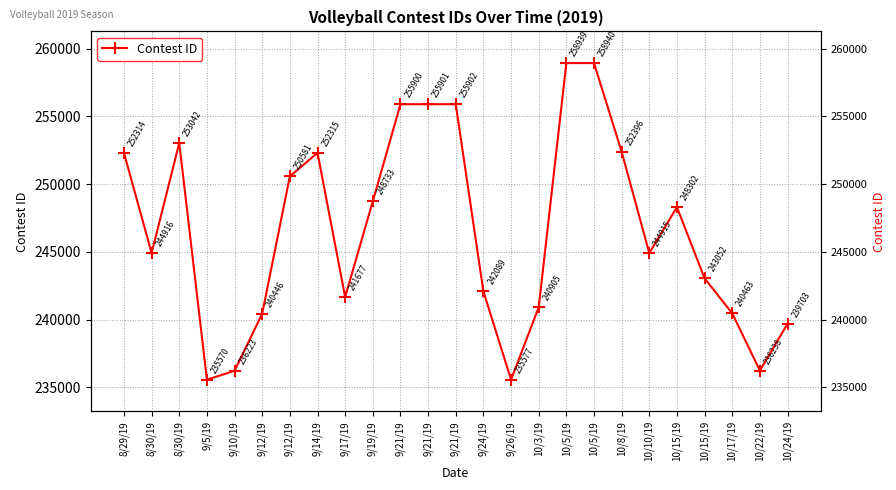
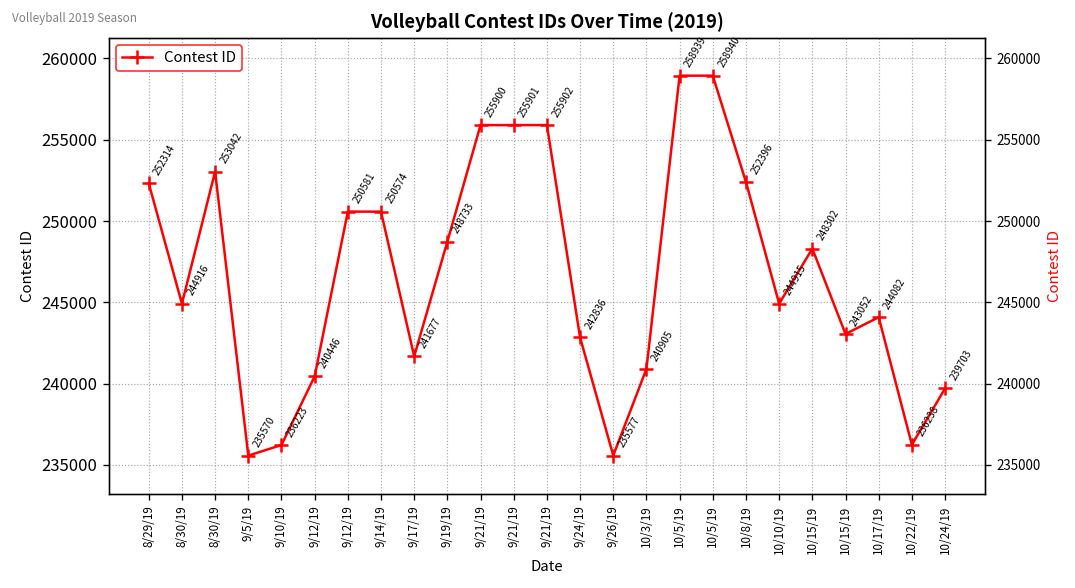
9/14/19: 252315 -> 250574
9/24/19: 242089 -> 242836
10/17/19: 240463 -> 244082
